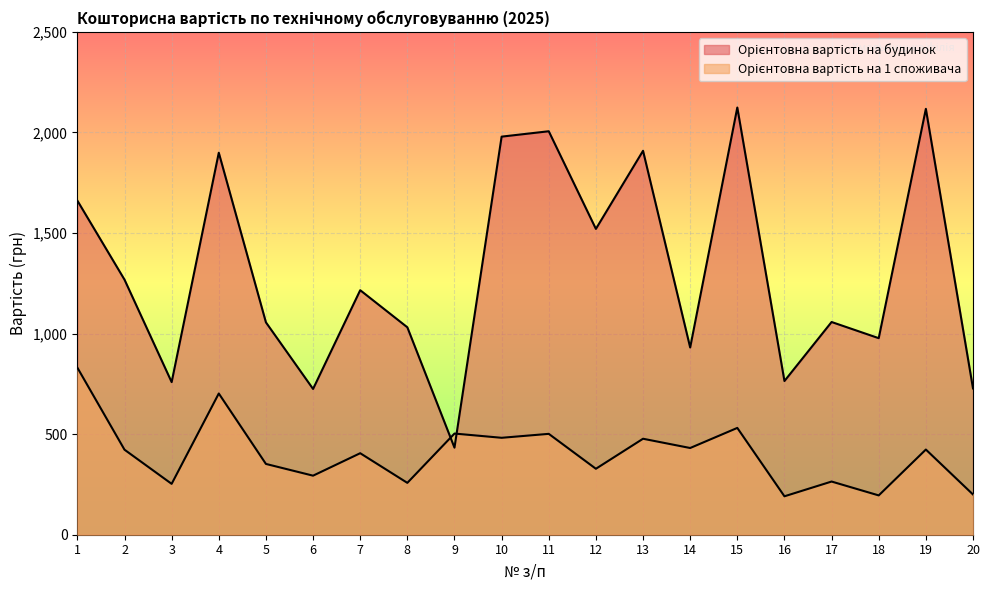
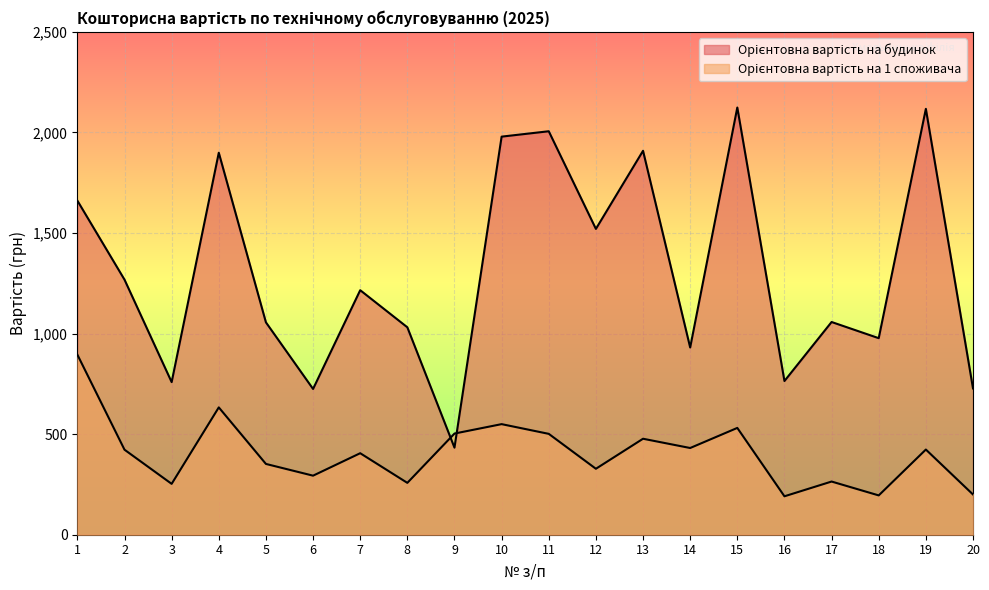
Орієнтовна вартість на 1 споживача, 1: 830 -> 900
Орієнтовна вартість на 1 споживача, 4: 700 -> 630
Орієнтовна вартість на 1 споживача, 10: 480 -> 550
